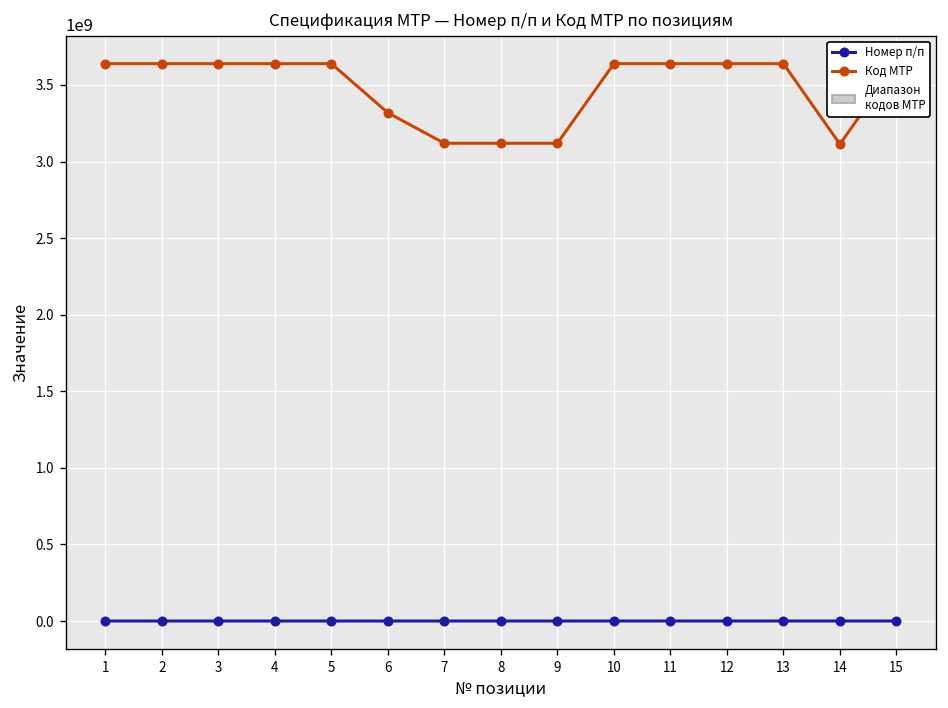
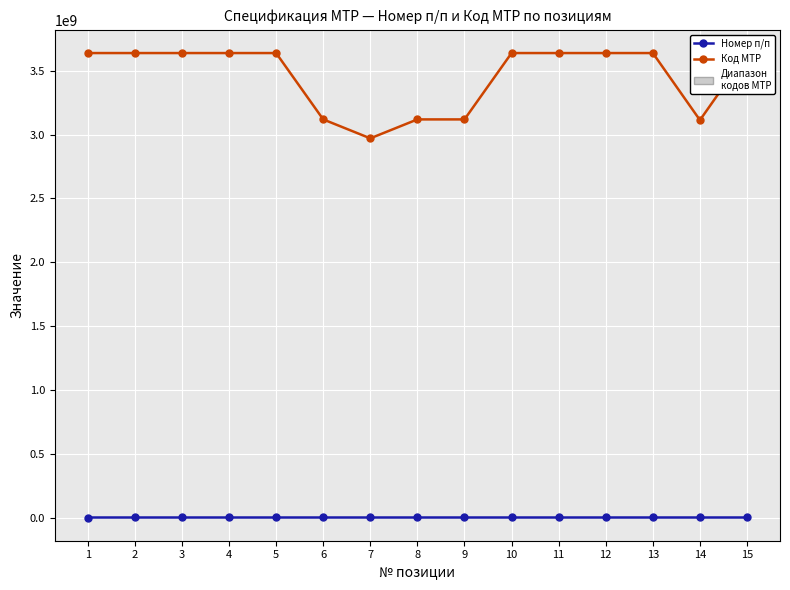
Код МТР, 6: 3320000000 -> 3120000000
Код МТР, 7: 3120000000 -> 2970000000
